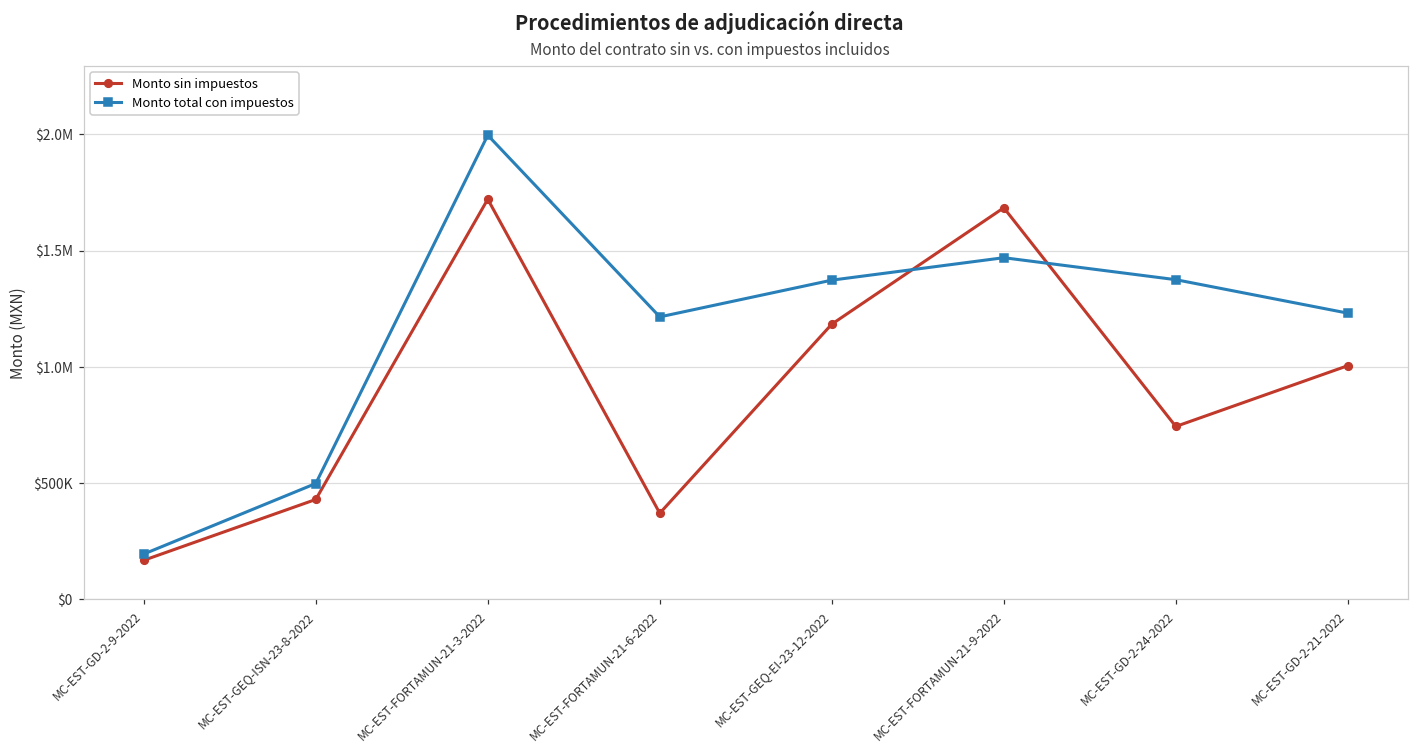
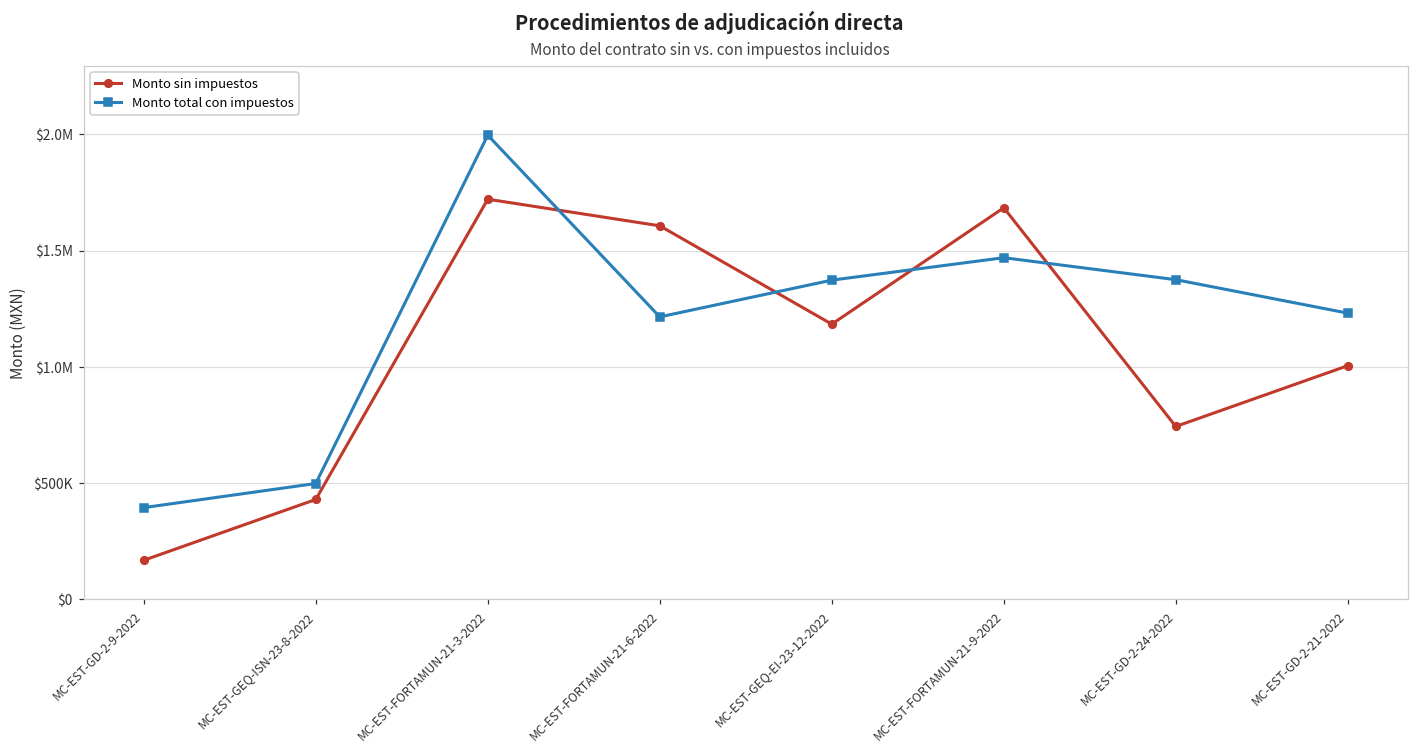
Monto total con impuestos, MC-EST-GD-2-9-2022: $190000 -> $390000
Monto sin impuestos, MC-EST-FORTAMUN-21-6-2022: $370000 -> $1610000
